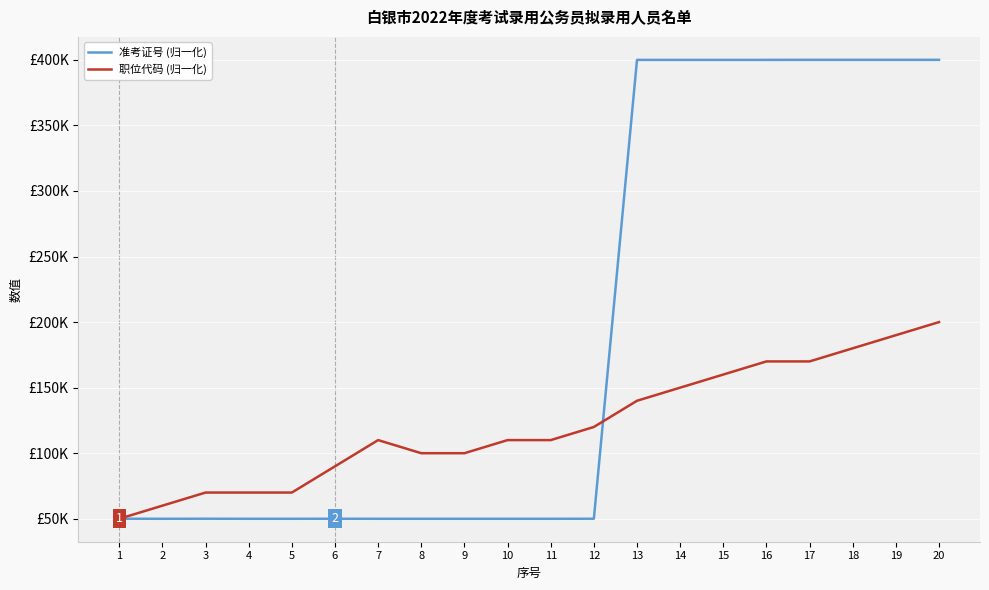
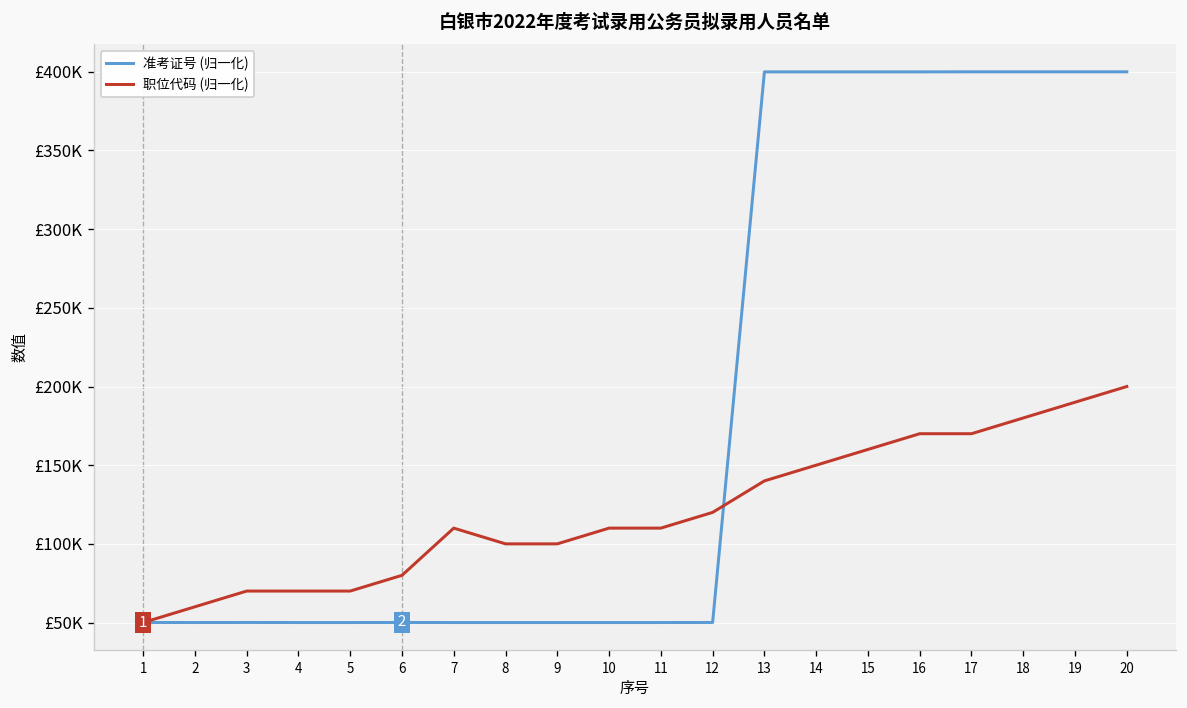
职位代码 (归一化), 6: £90000 -> £80000
